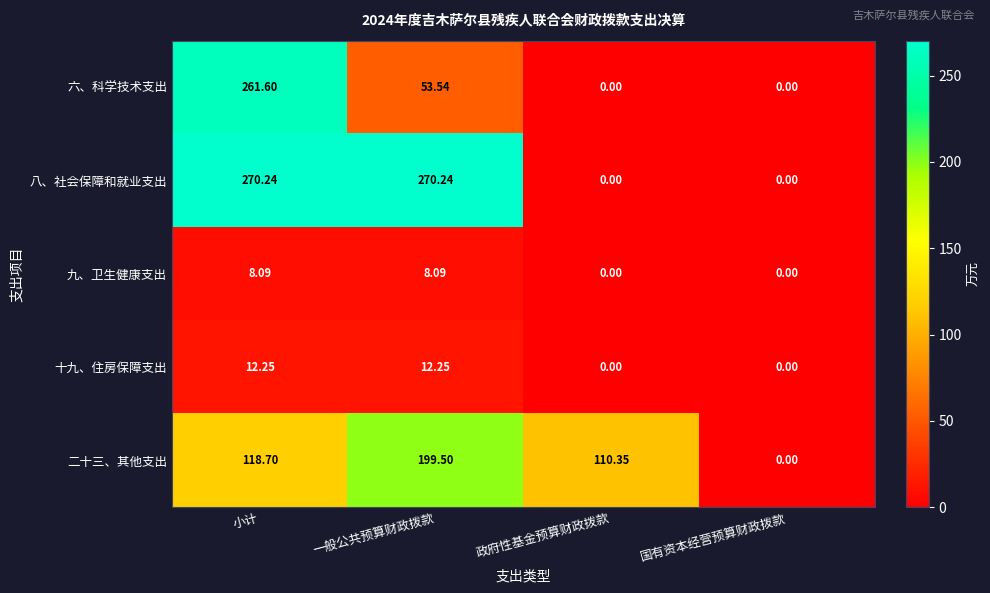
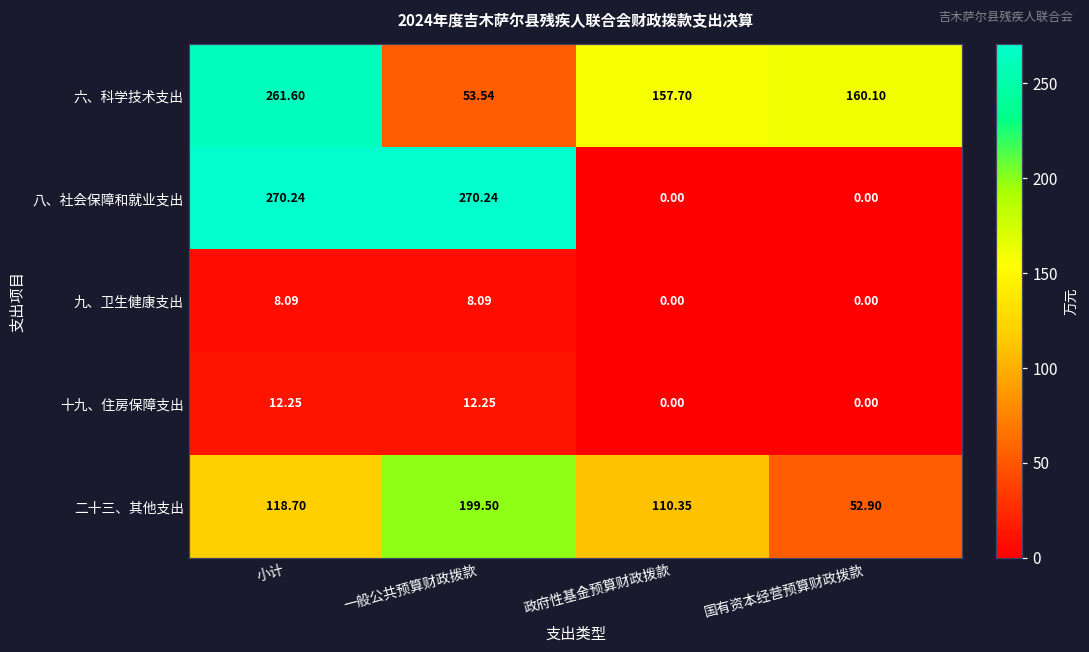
六、科学技术支出, 政府性基金预算财政拨款: 0.00 -> 157.70
六、科学技术支出, 国有资本经营预算财政拨款: 0.00 -> 160.10
二十三、其他支出, 国有资本经营预算财政拨款: 0.00 -> 52.90
